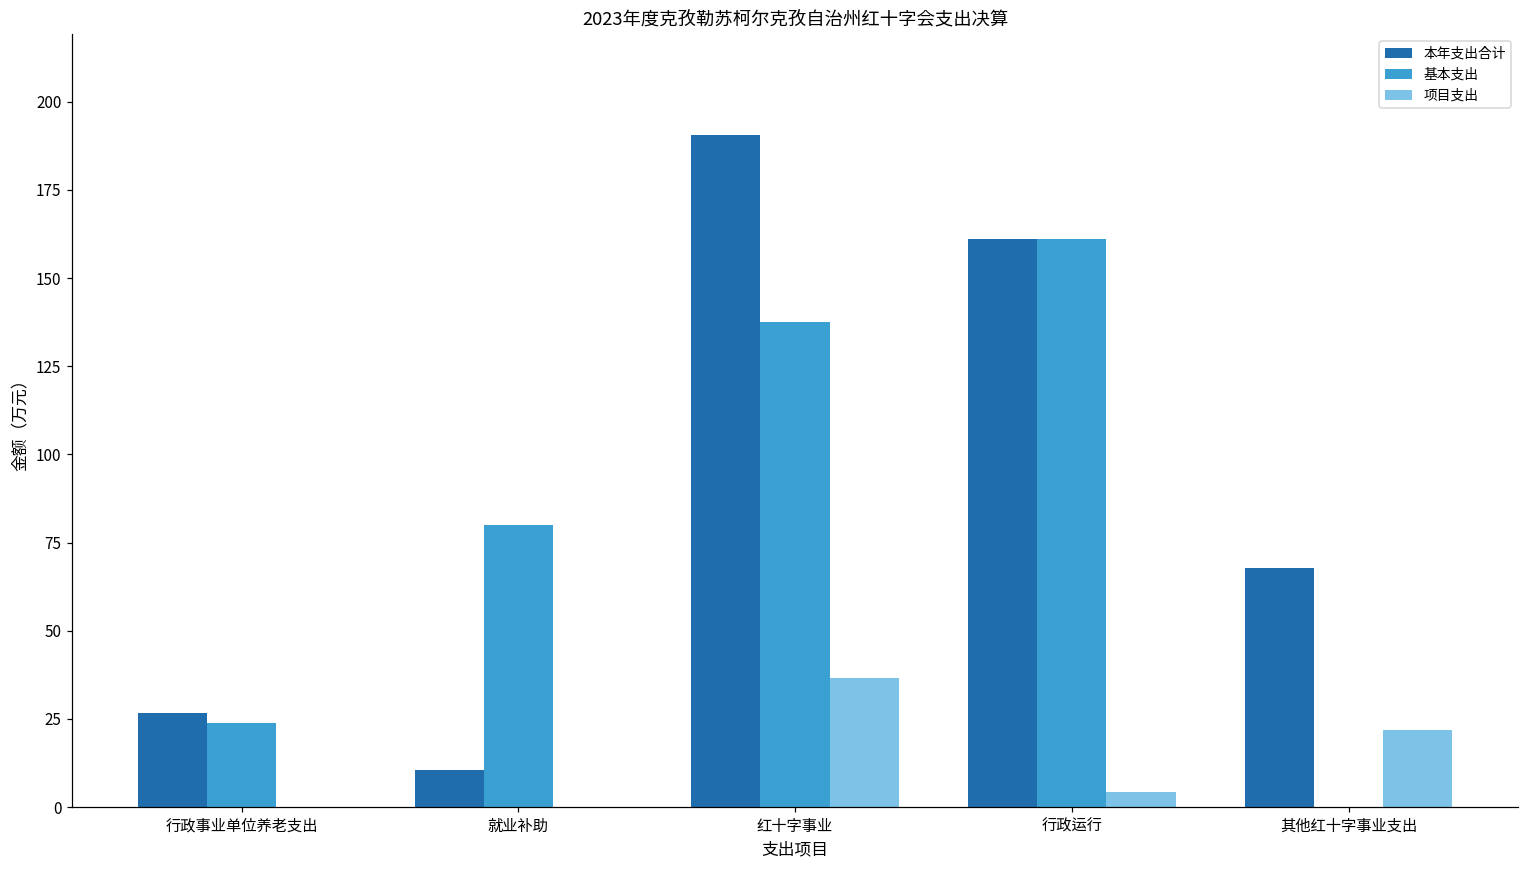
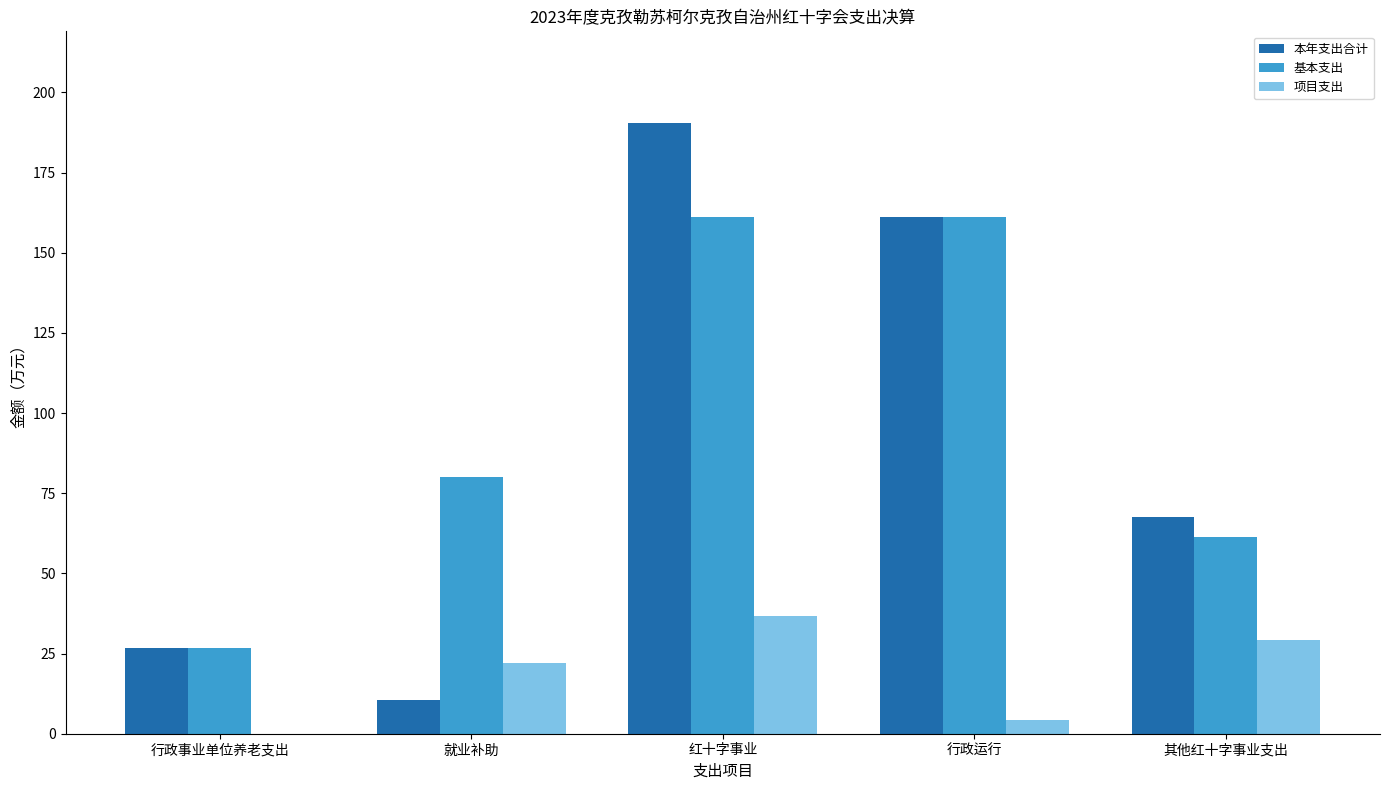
基本支出, 行政事业单位养老支出: 24 -> 27
项目支出, 就业补助: 0 -> 22
基本支出, 红十字事业: 138 -> 161
基本支出, 其他红十字事业支出: 0 -> 62
项目支出, 其他红十字事业支出: 22 -> 29
